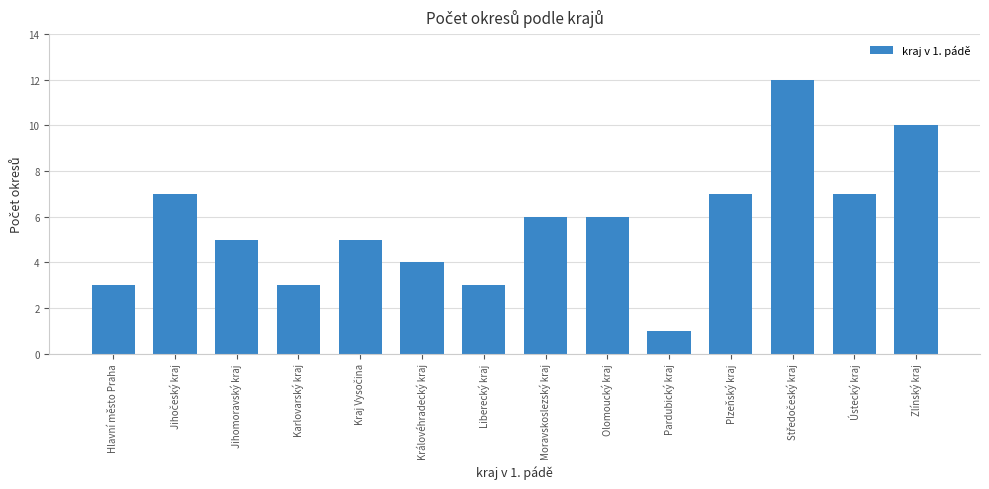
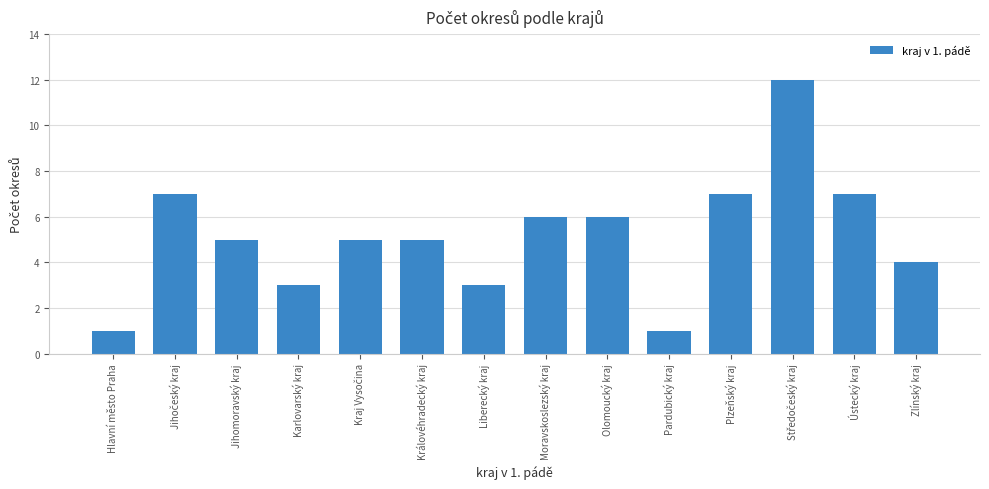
Hlavní město Praha: 3 -> 1
Královéhradecký kraj: 4 -> 5
Zlínský kraj: 10 -> 4
